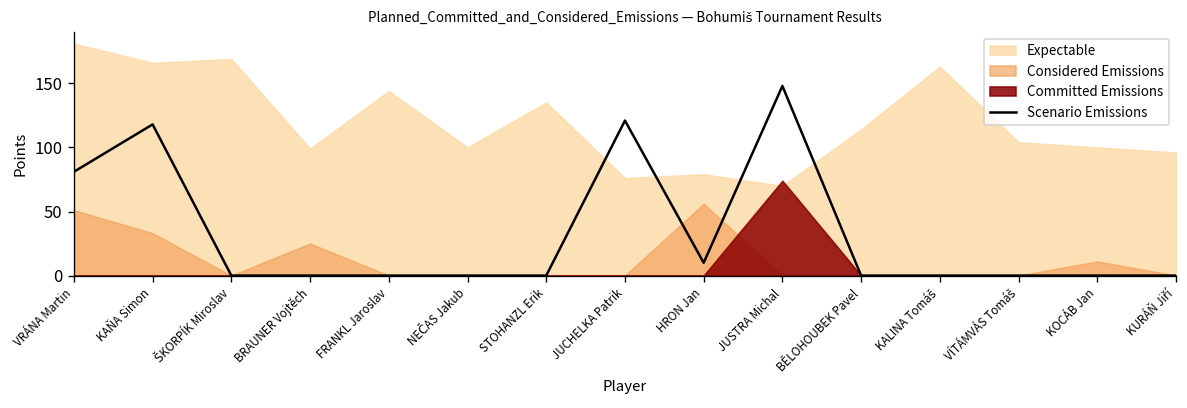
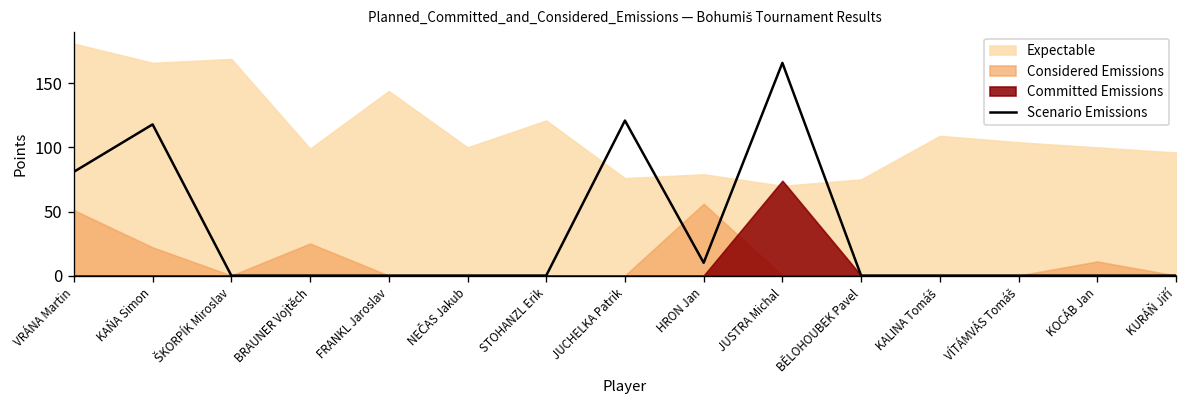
Considered Emissions, KAŇA Simon: 33 -> 22
Expectable, STOHANZL Erik: 135 -> 121
Scenario Emissions, JUSTRA Michal: 148 -> 166
Expectable, BĚLOHOUBEK Pavel: 114 -> 75
Expectable, KALINA Tomáš: 163 -> 109
